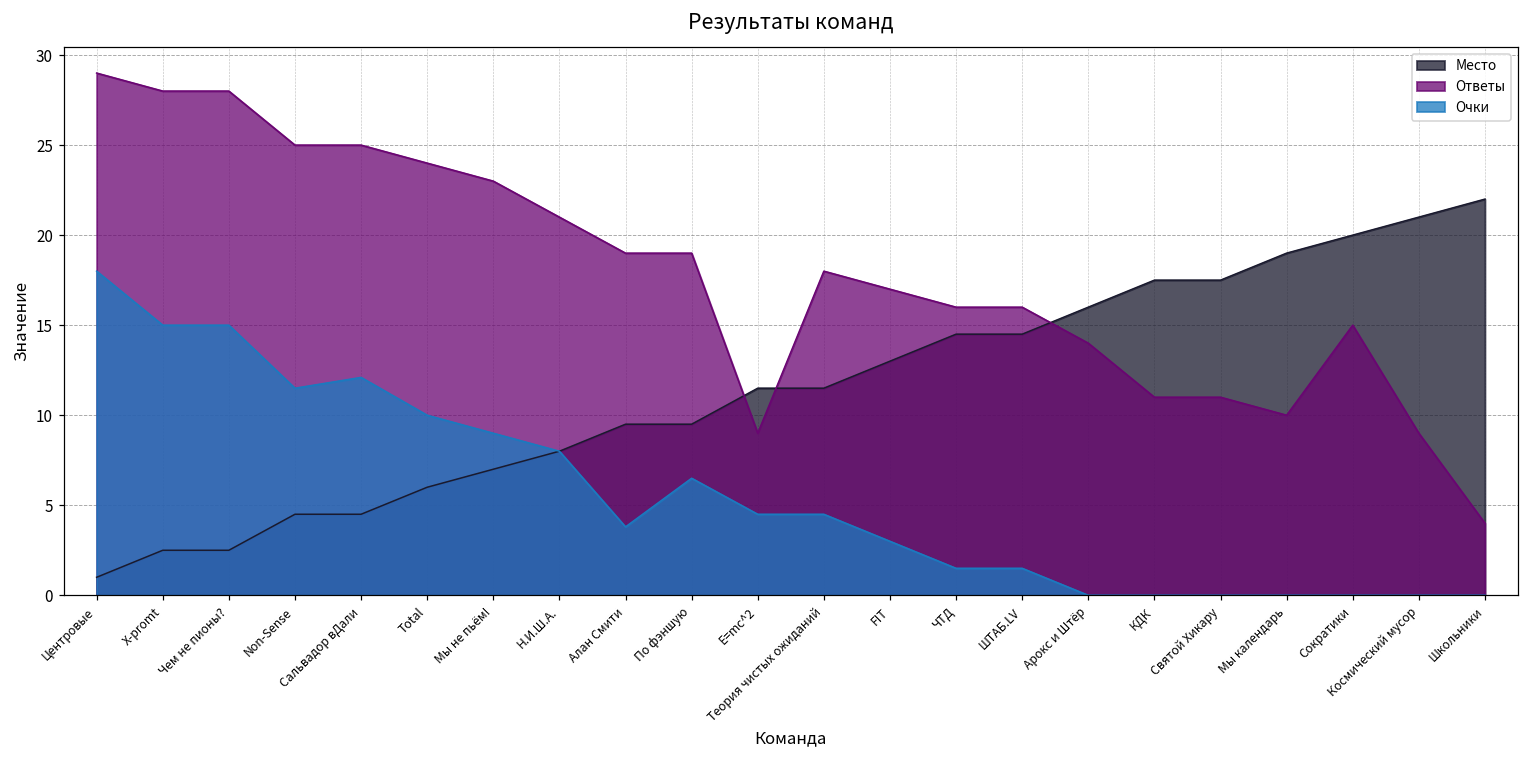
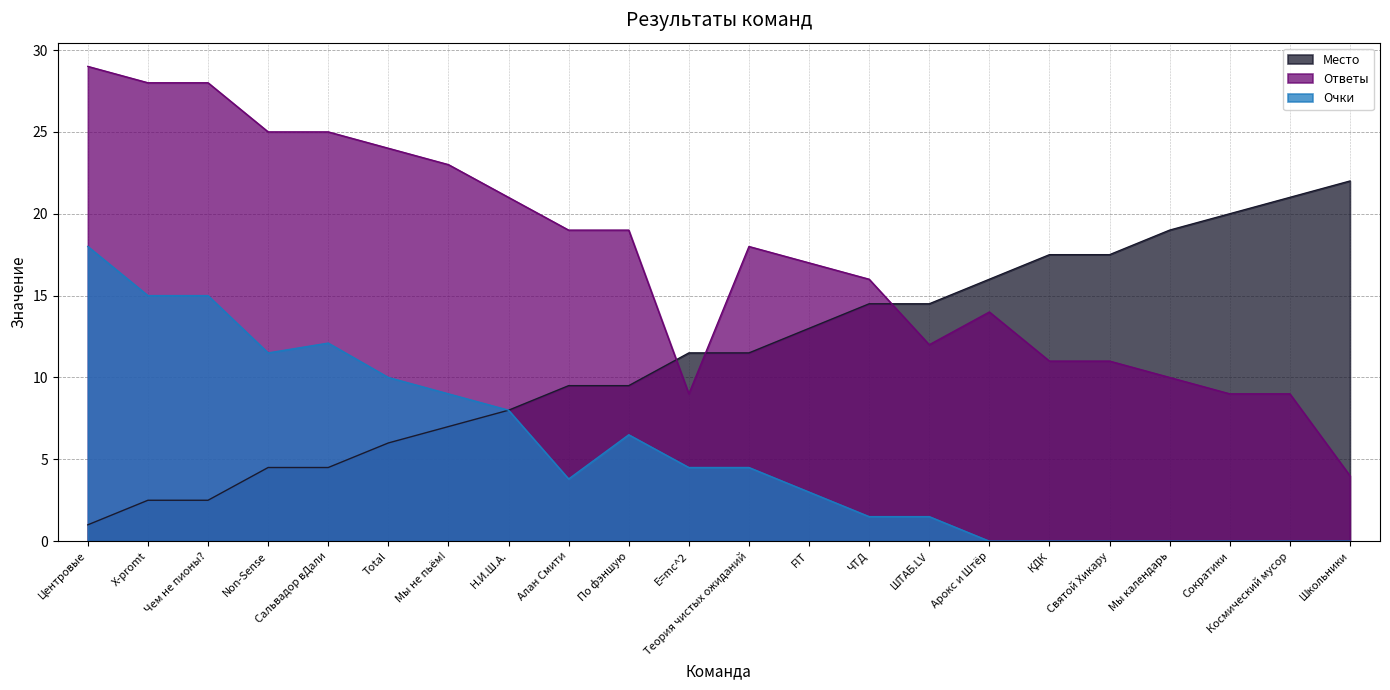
Ответы, ШТАБ.LV: 16 -> 12
Ответы, Сократики: 15 -> 9
